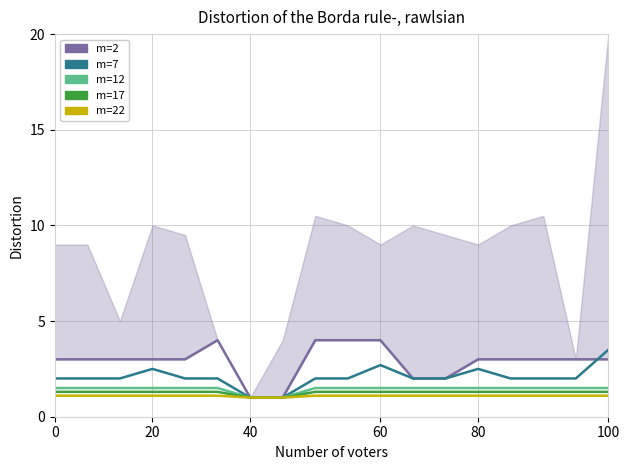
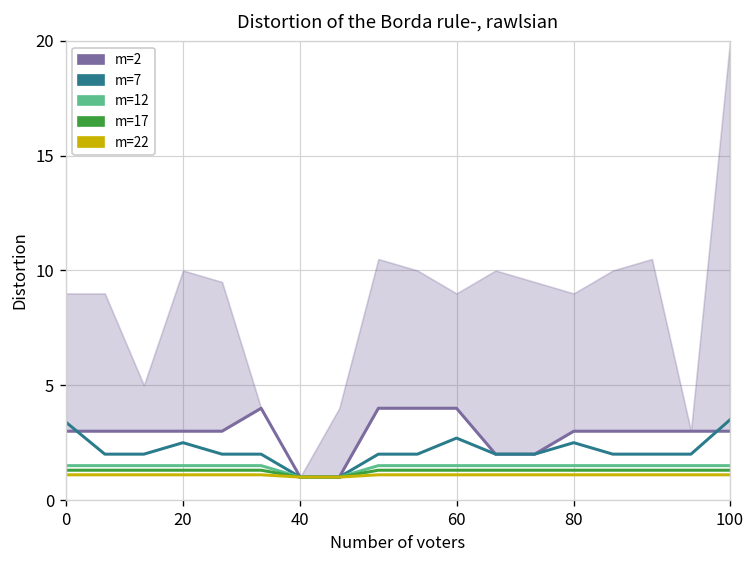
m=7, 0: 2.0 -> 3.4
